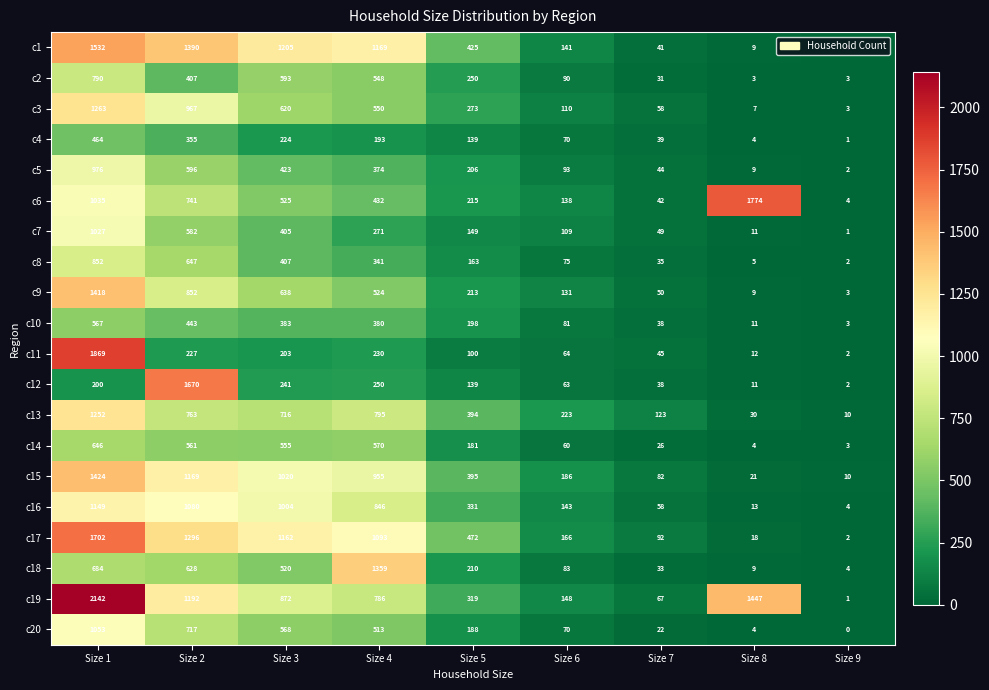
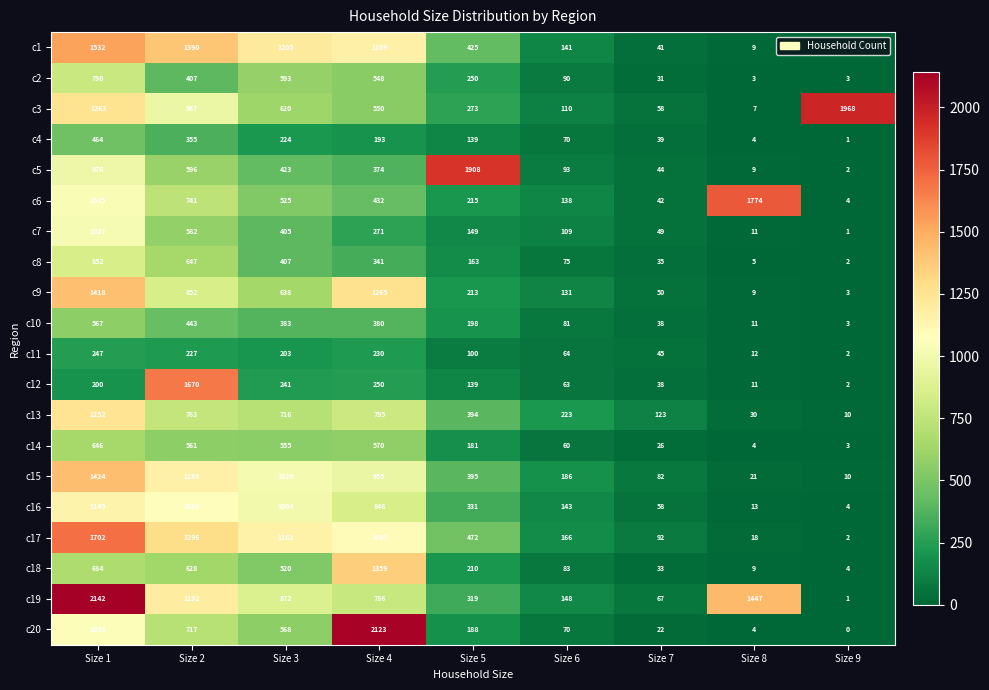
c3, Size 9: 3 -> 1968
c5, Size 5: 206 -> 1908
c9, Size 4: 524 -> 1265
c11, Size 1: 1869 -> 247
c20, Size 4: 513 -> 2123
